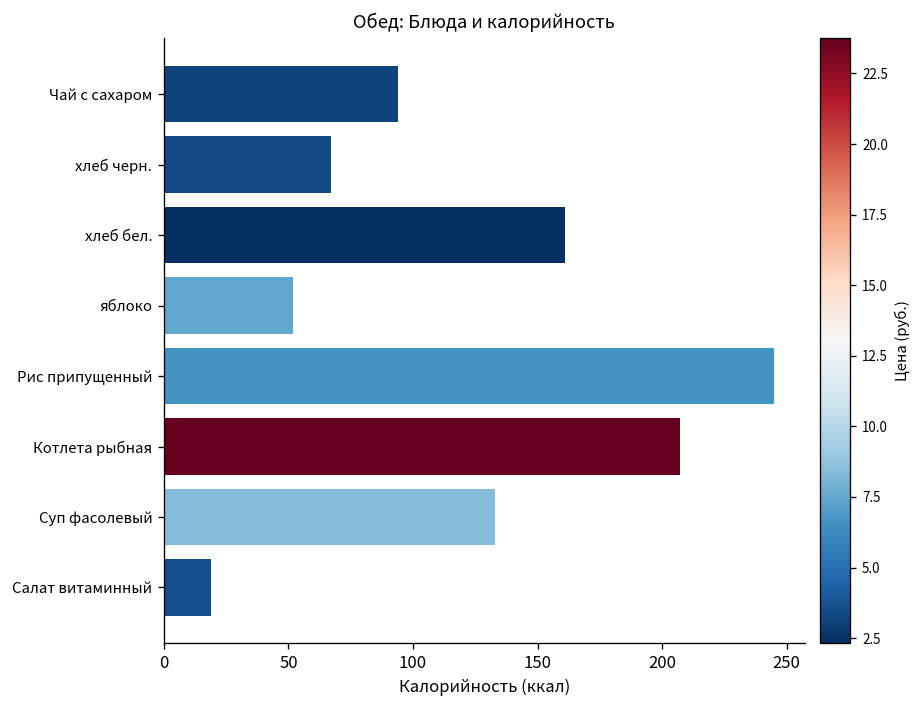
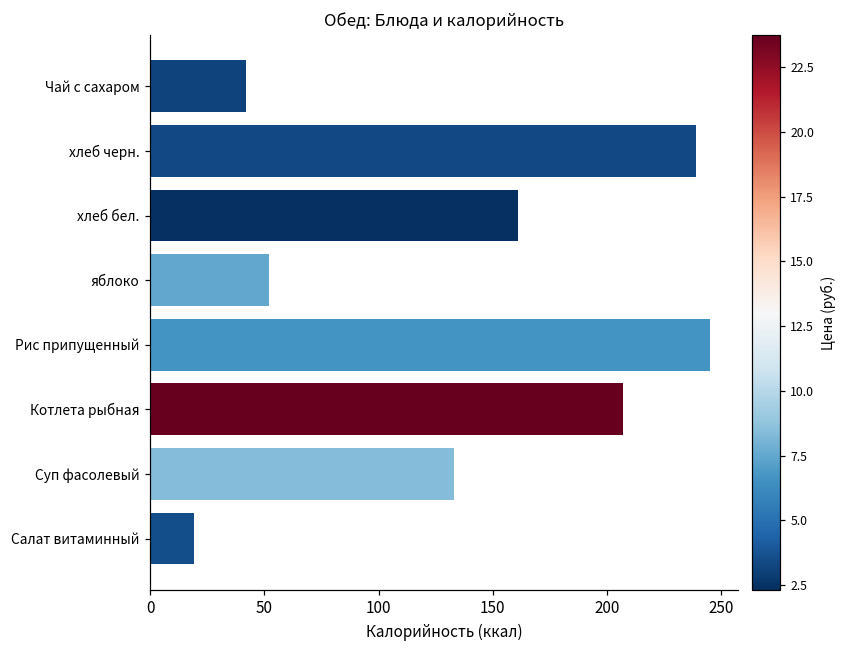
Чай с сахаром: 94 -> 42
хлеб черн.: 67 -> 239
